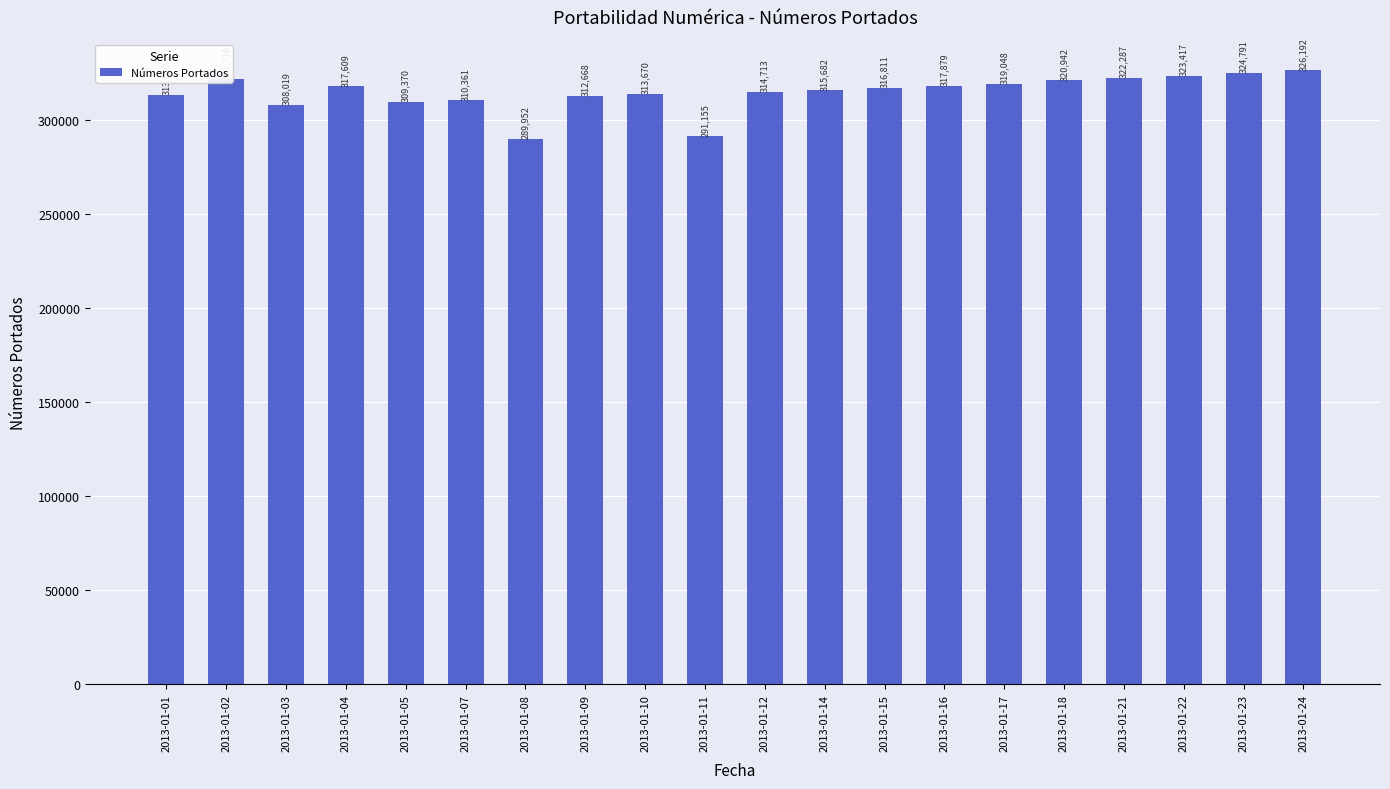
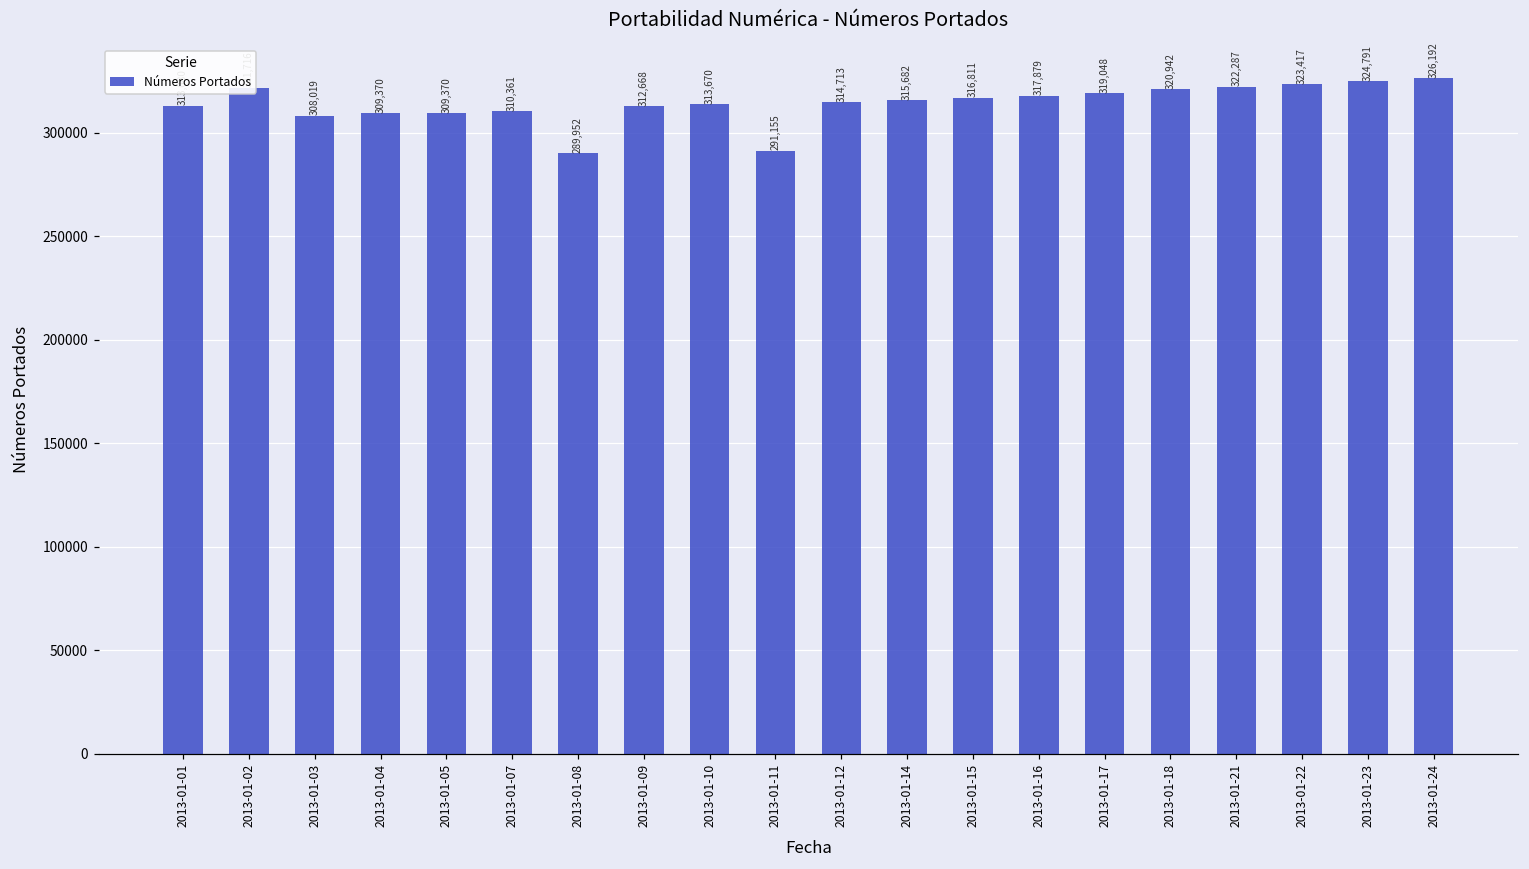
2013-01-04: 317,609 -> 309,370
